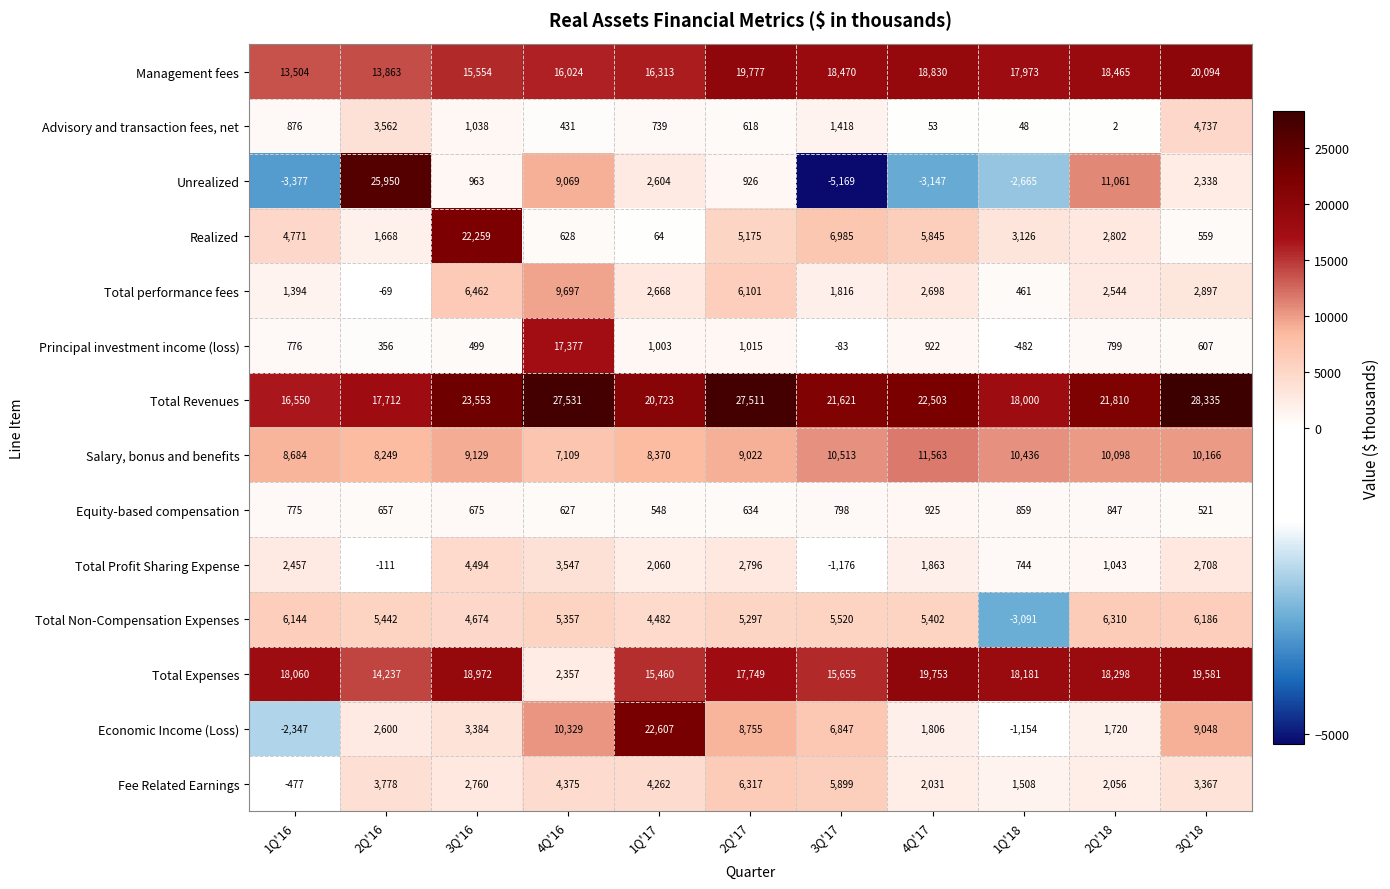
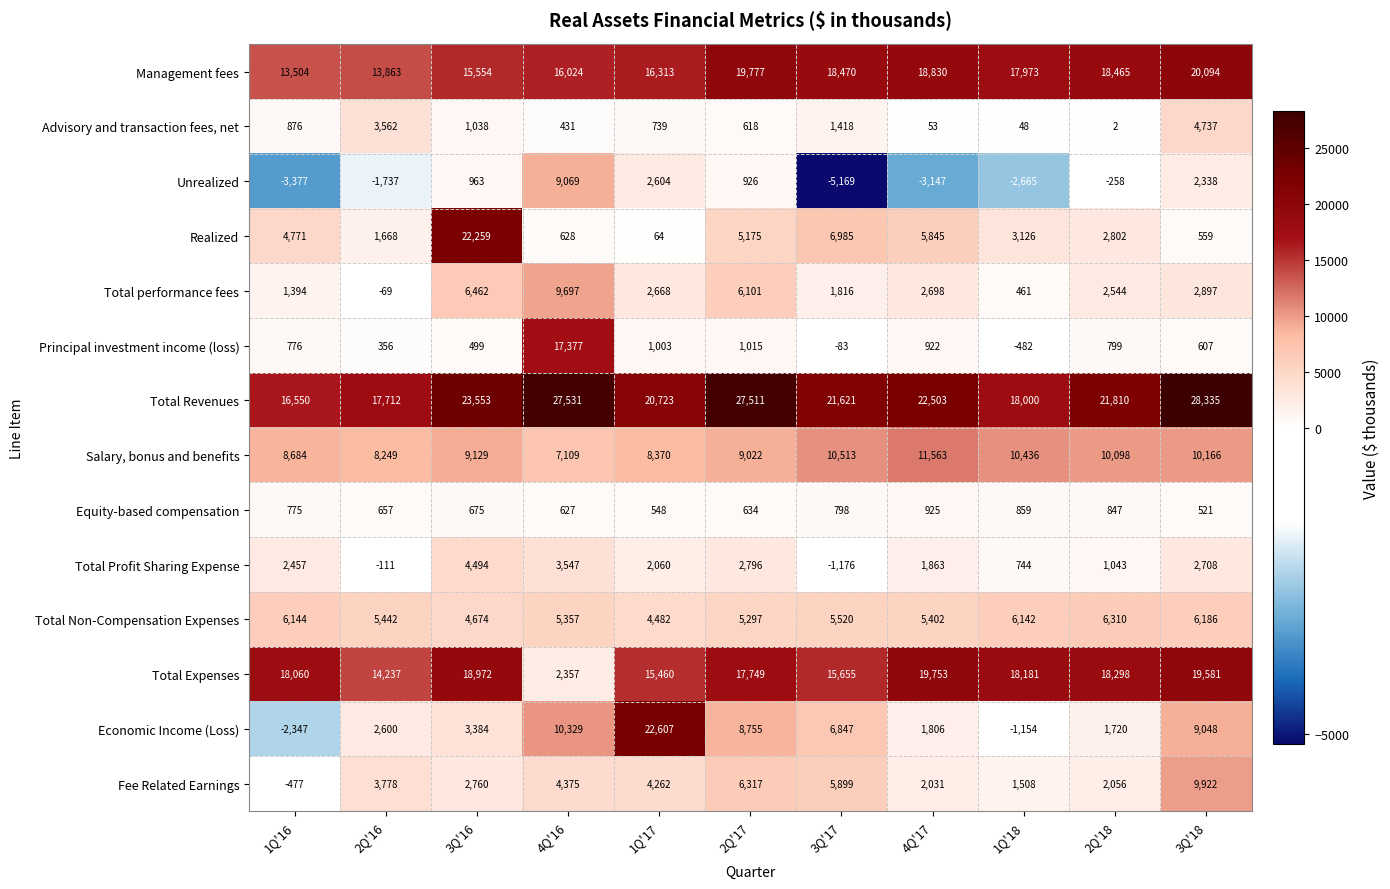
Unrealized, 2Q'16: 25,950 -> -1,737
Unrealized, 2Q'18: 11,061 -> -258
Total Non-Compensation Expenses, 1Q'18: -3,091 -> 6,142
Fee Related Earnings, 3Q'18: 3,367 -> 9,922
